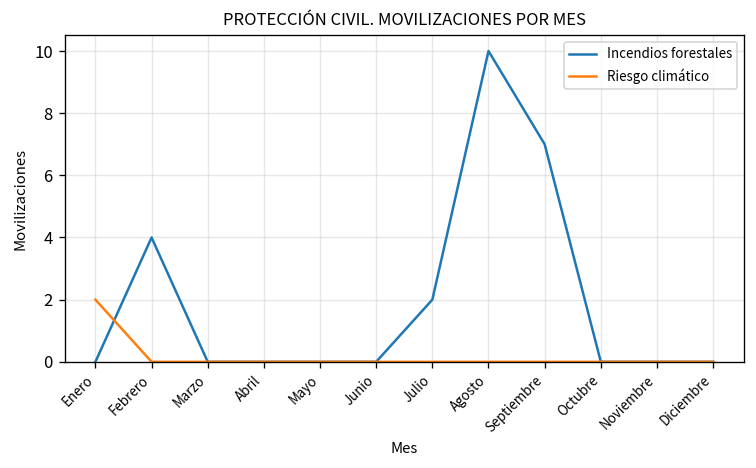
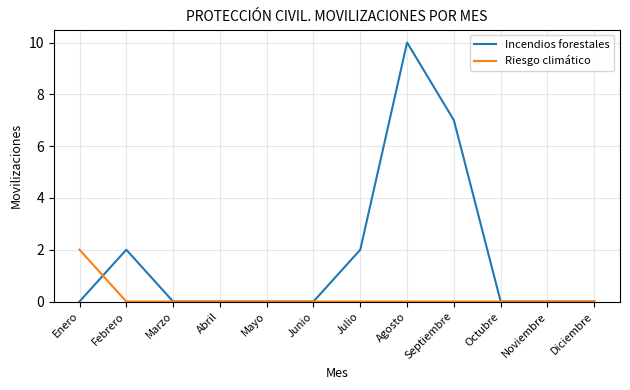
Incendios forestales, Febrero: 4 -> 2
